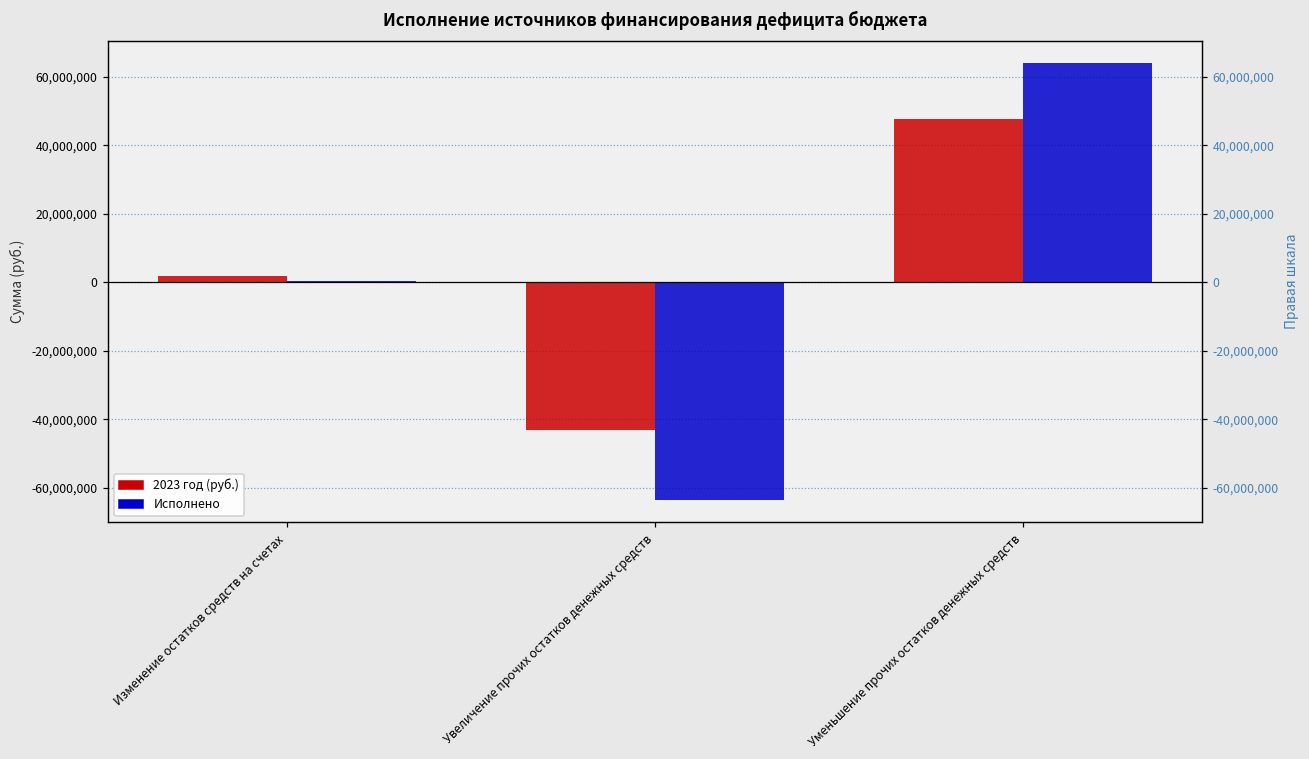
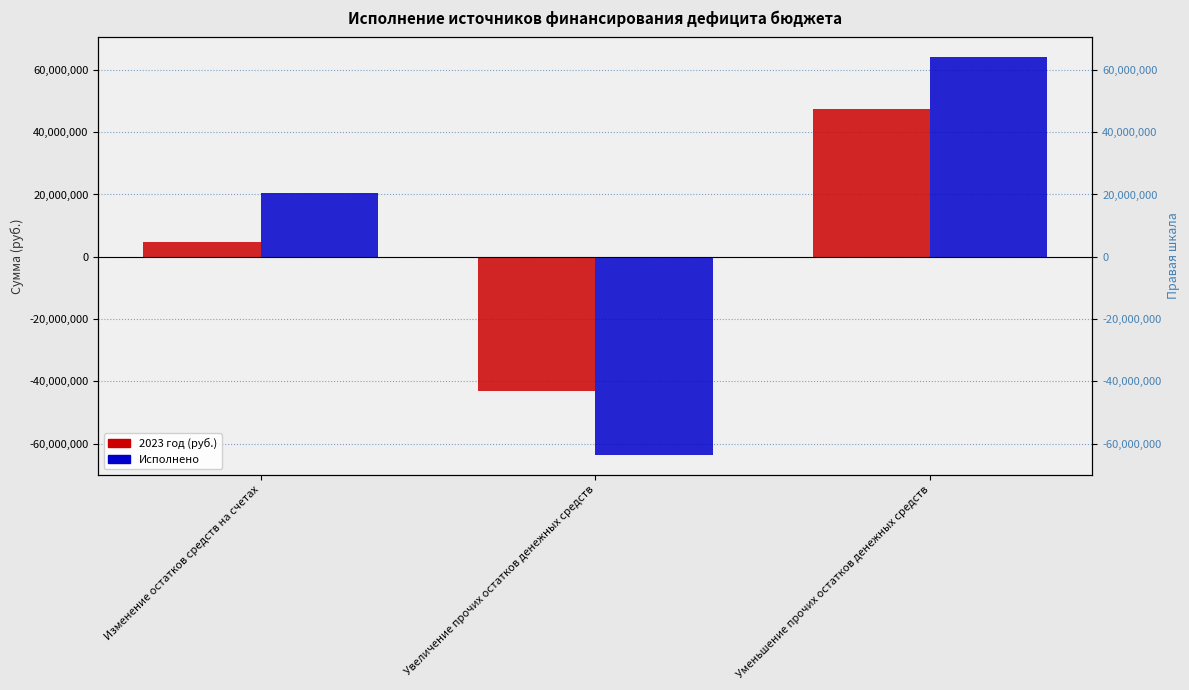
2023 год (руб.), Изменение остатков средств на счетах: 2,000,000 -> 5,000,000
Исполнено, Изменение остатков средств на счетах: 0 -> 21,000,000
